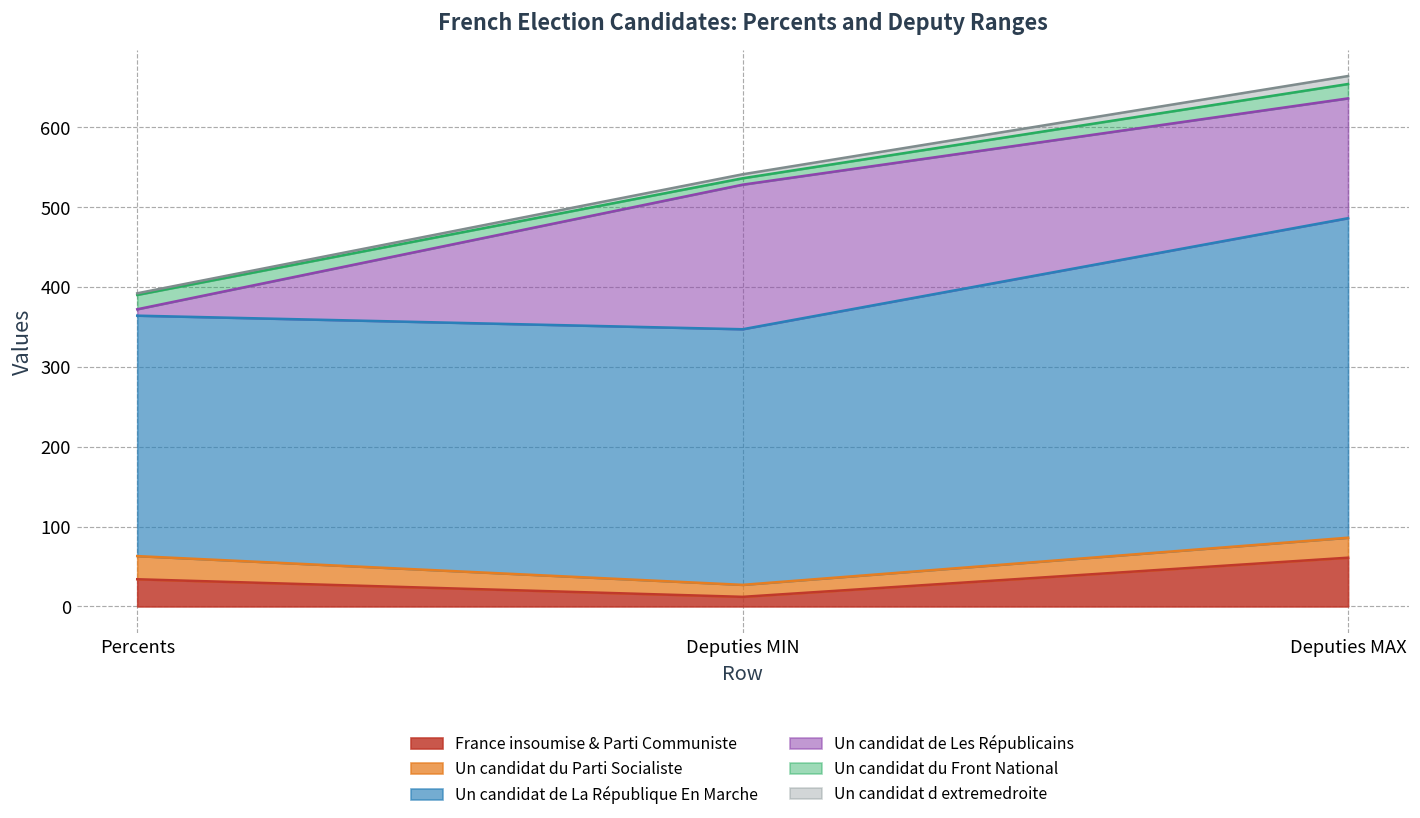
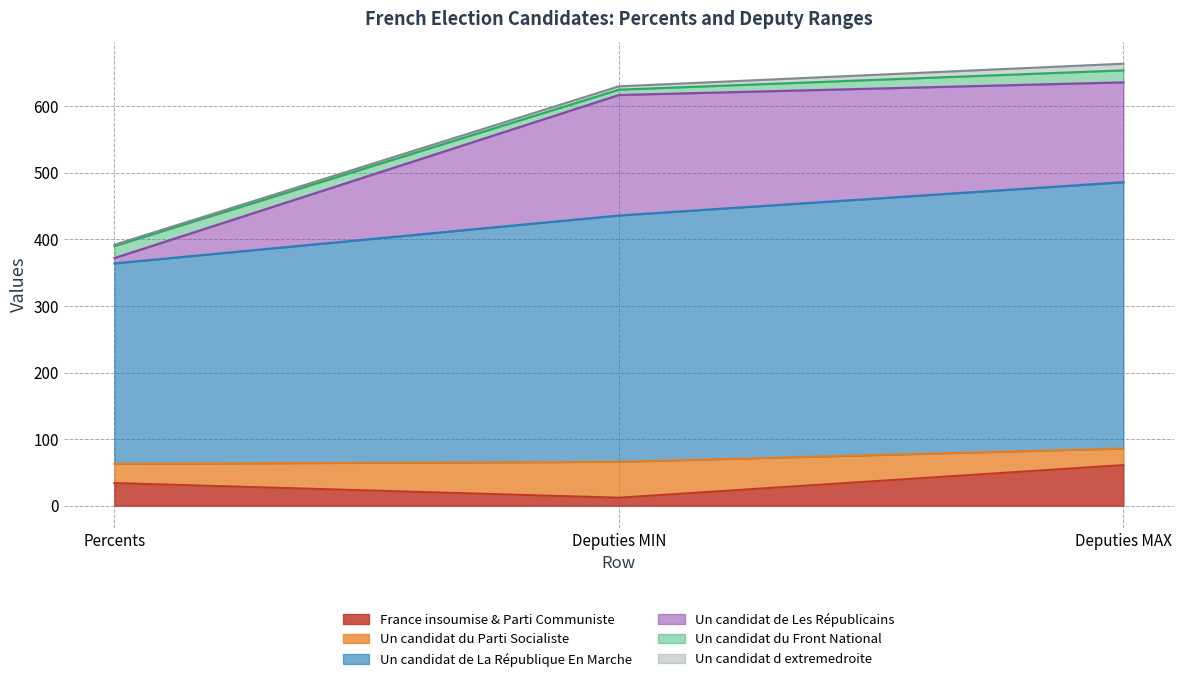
Un candidat du Parti Socialiste, Deputies MIN: 20 -> 50
Un candidat de La République En Marche, Deputies MIN: 320 -> 370
